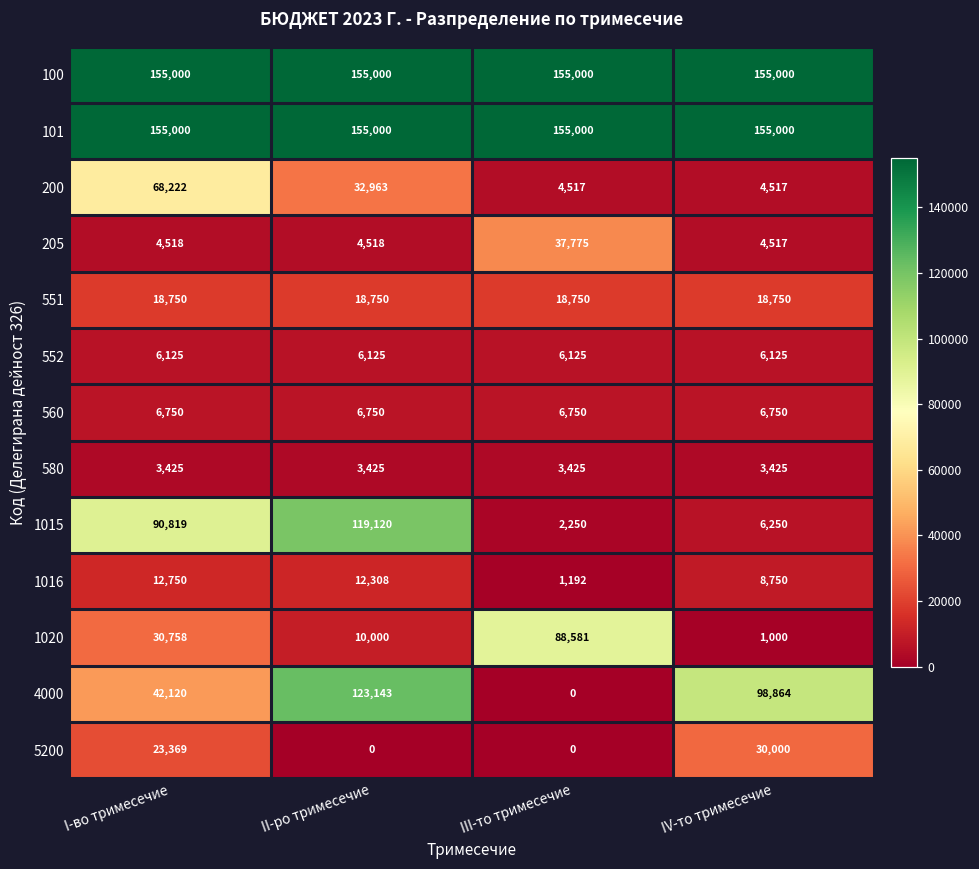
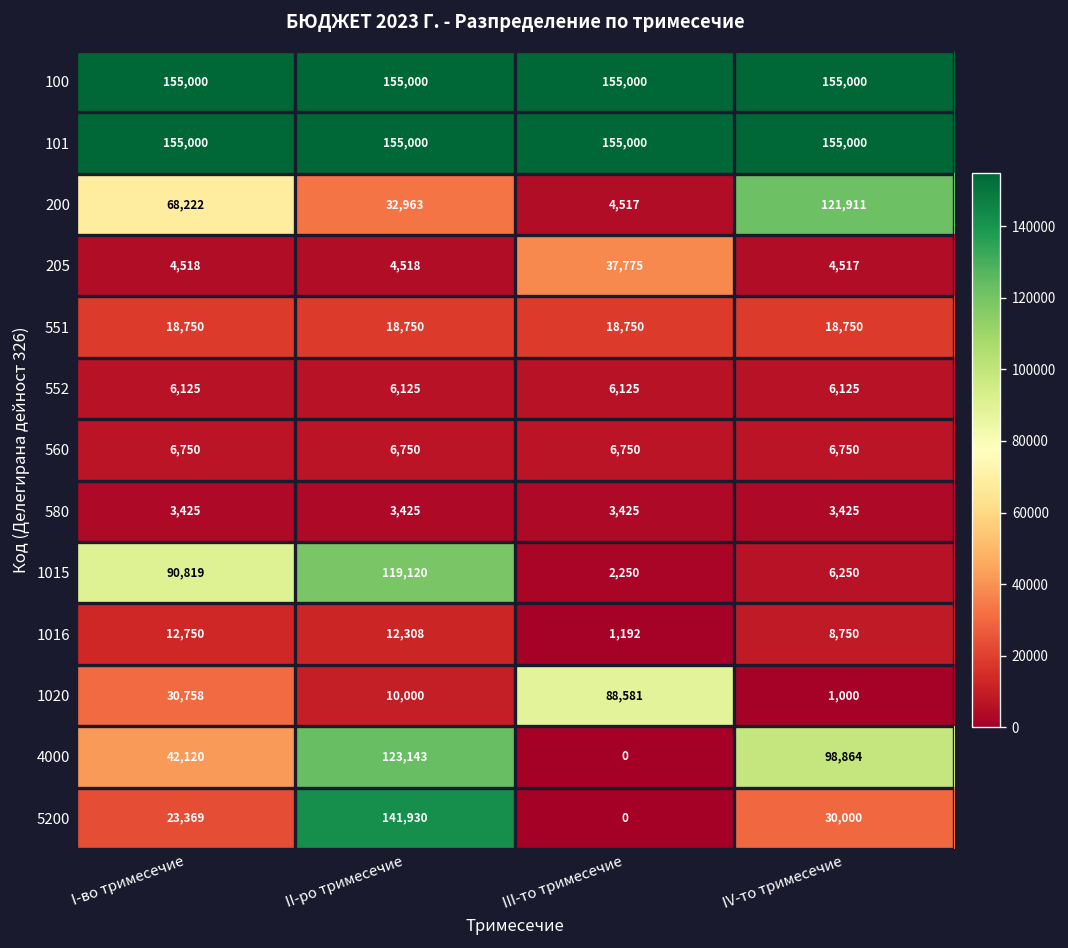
200, IV-то тримесечие: 4,517 -> 121,911
5200, II-ро тримесечие: 0 -> 141,930
